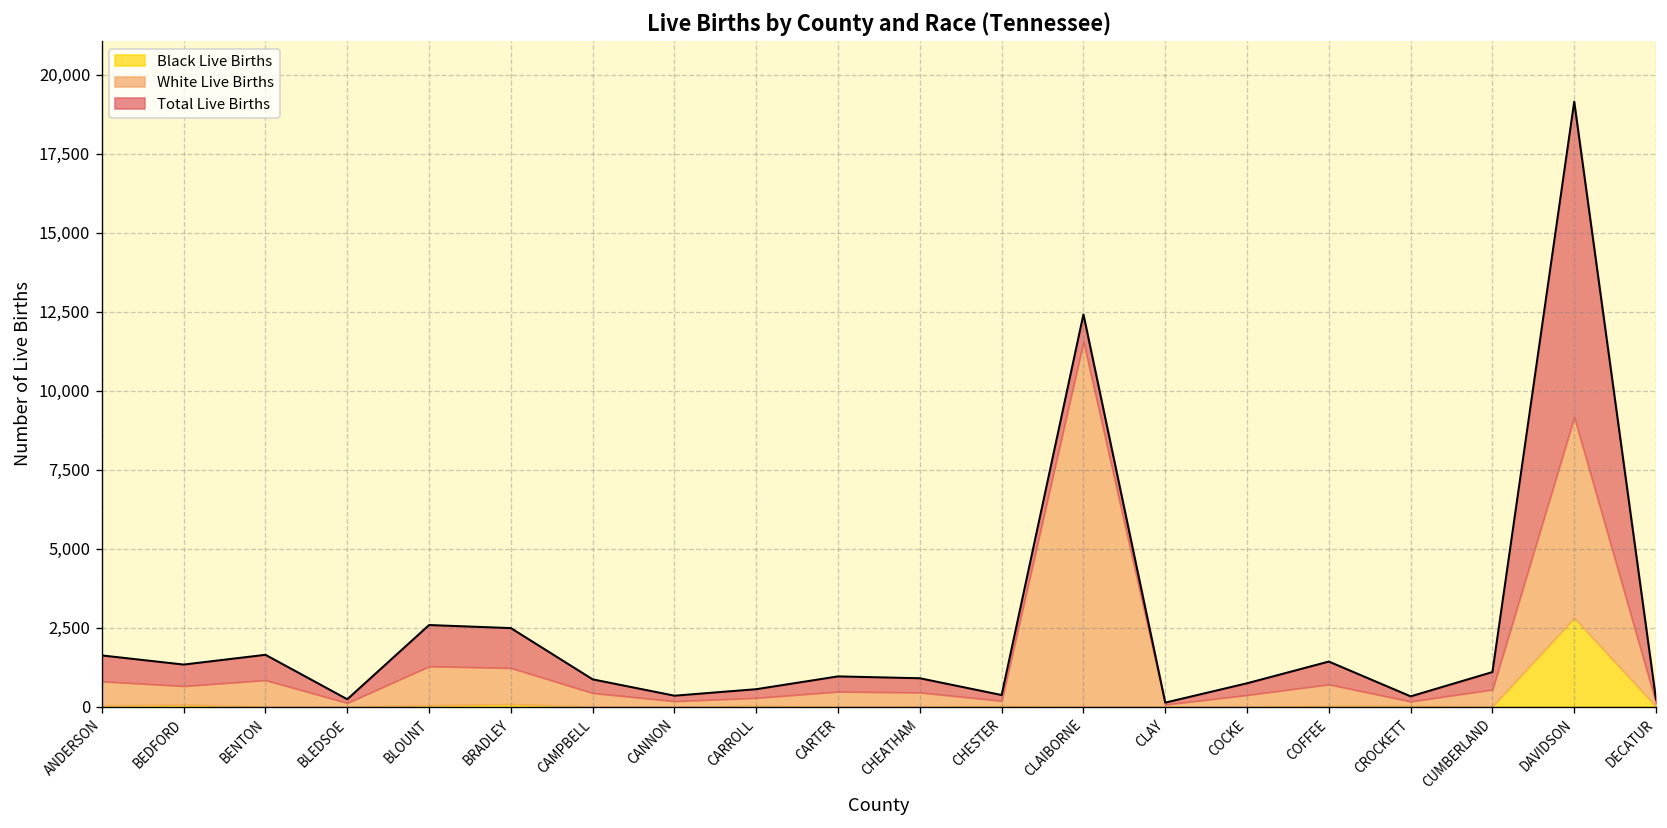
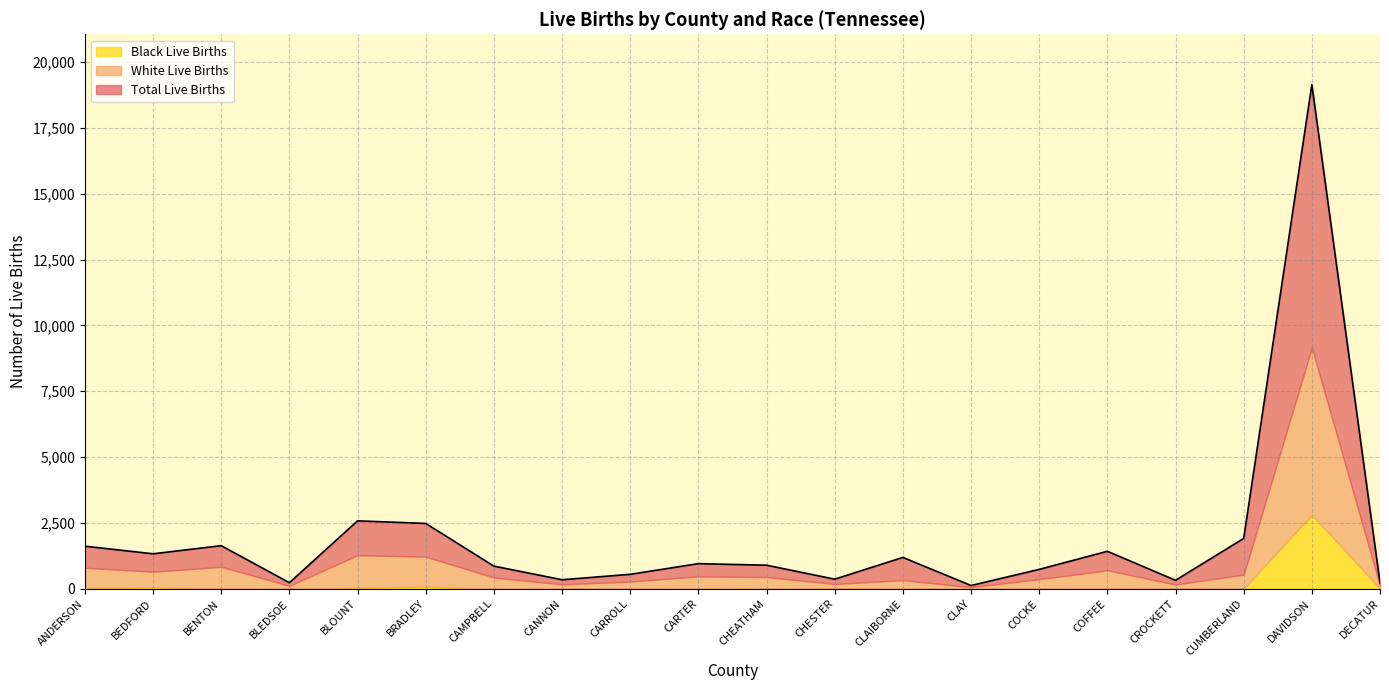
White Live Births, CLAIBORNE: 11,500 -> 300
Total Live Births, CUMBERLAND: 600 -> 1,400
